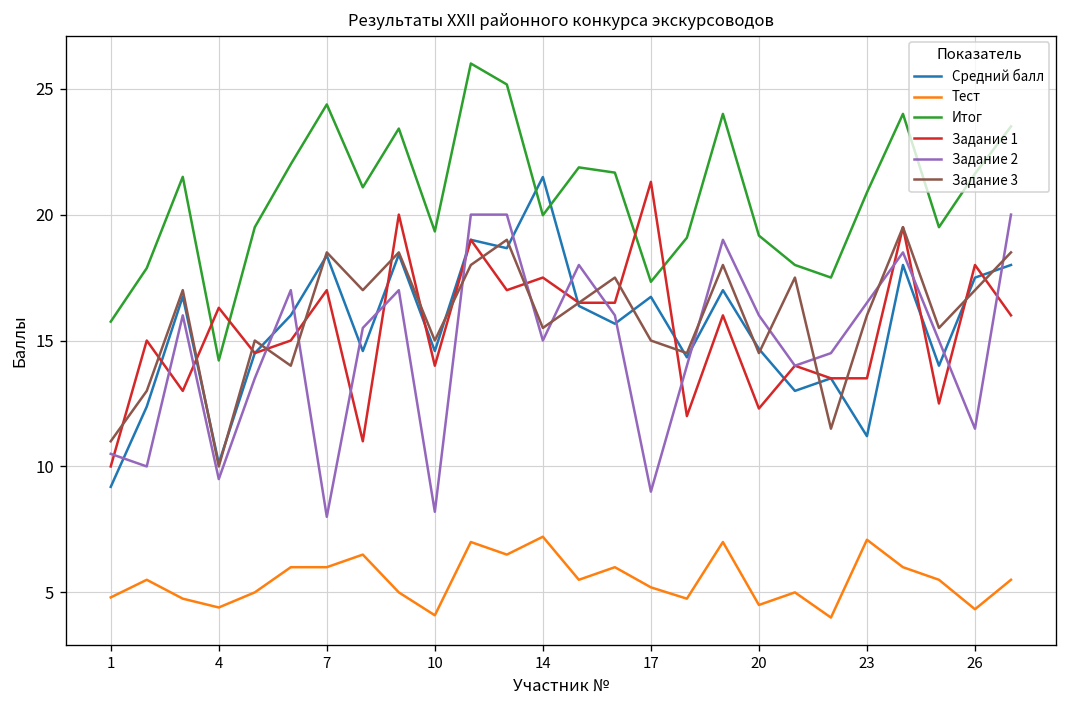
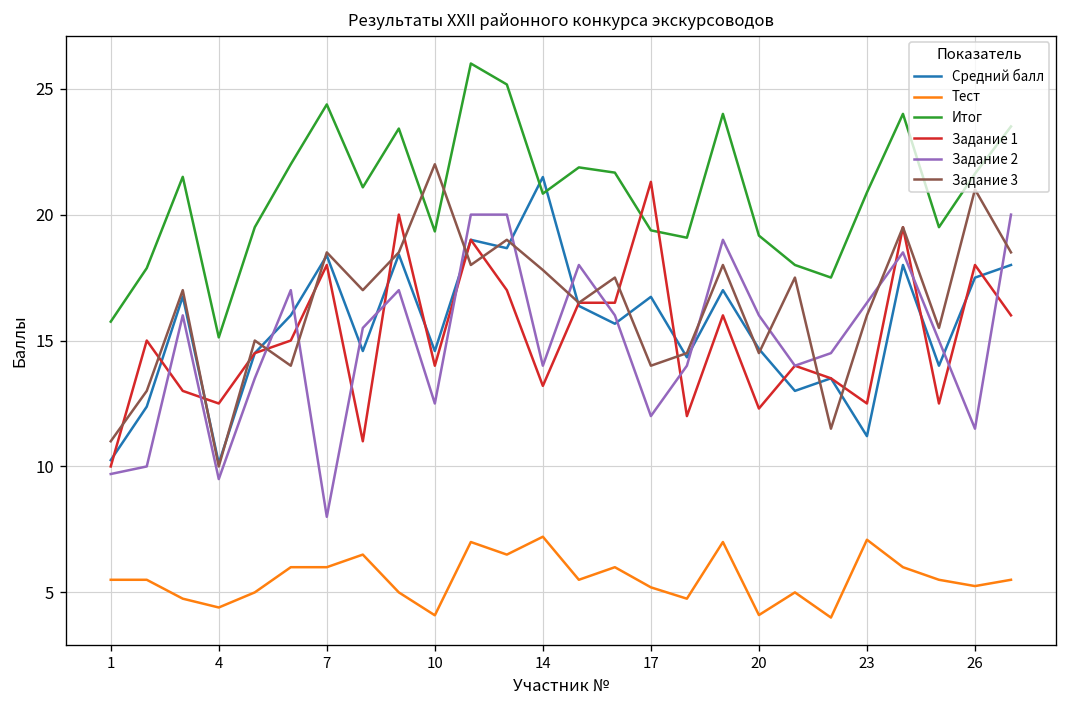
Средний балл, 1: 9.2 -> 10.3
Тест, 1: 4.8 -> 5.5
Задание 2, 1: 10.5 -> 9.7
Итог, 4: 14.2 -> 15.1
Задание 1, 4: 16.3 -> 12.5
Задание 1, 7: 17 -> 18
Задание 2, 10: 8.2 -> 12.5
Задание 3, 10: 15 -> 22
Итог, 14: 20.0 -> 20.8
Задание 1, 14: 17.5 -> 13.2
Задание 2, 14: 15 -> 14
Задание 3, 14: 15.5 -> 17.8
Итог, 17: 17.3 -> 19.4
Задание 2, 17: 9 -> 12
Задание 3, 17: 15 -> 14
Тест, 20: 4.5 -> 4.1
Задание 1, 23: 13.5 -> 12.5
Тест, 26: 4.3 -> 5.3
Задание 3, 26: 17 -> 21
